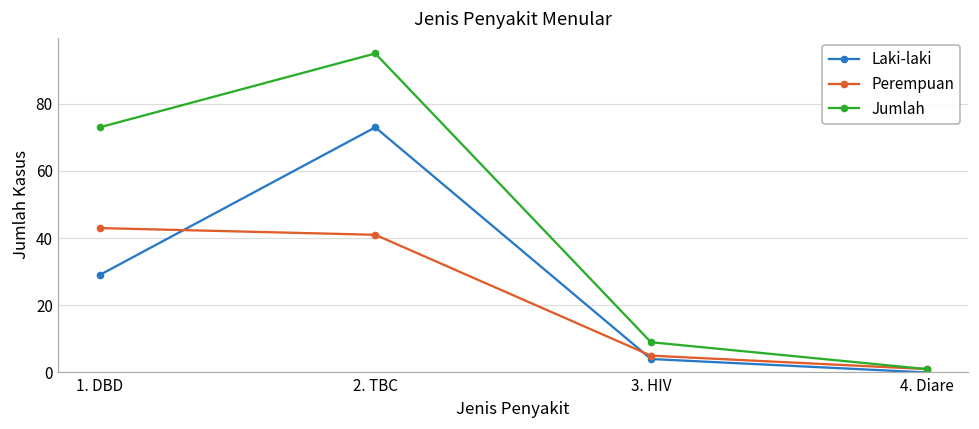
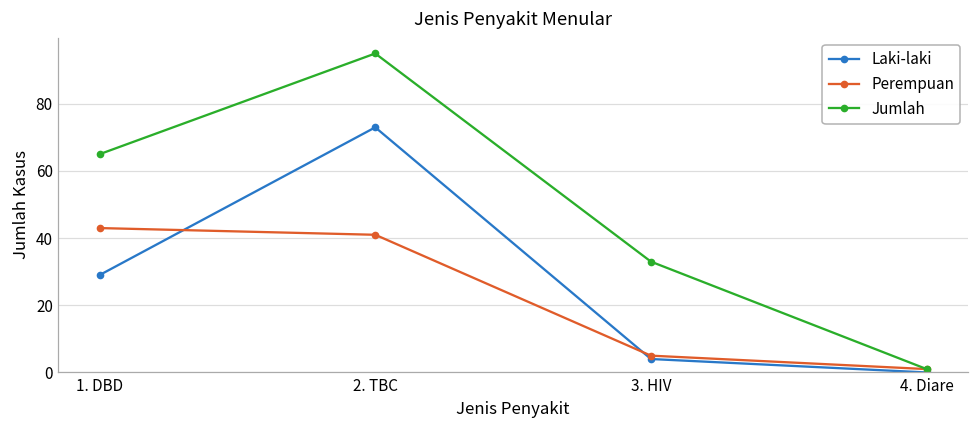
Jumlah, 1. DBD: 73 -> 65
Jumlah, 3. HIV: 9 -> 33
